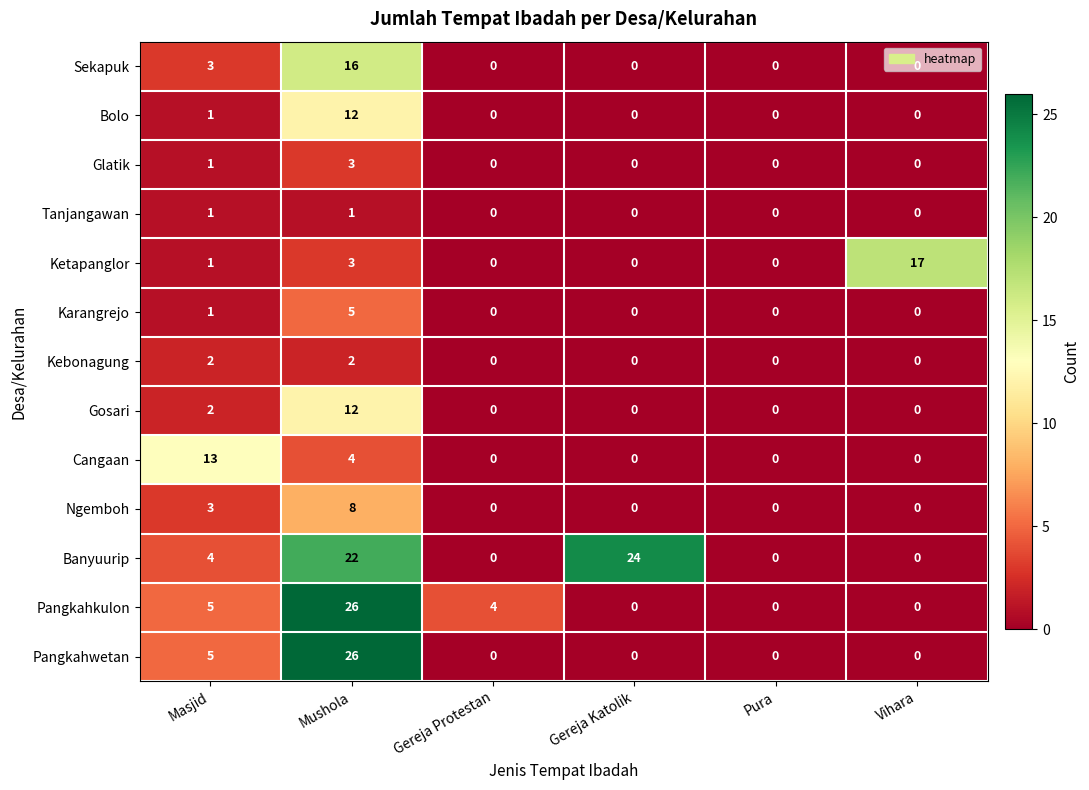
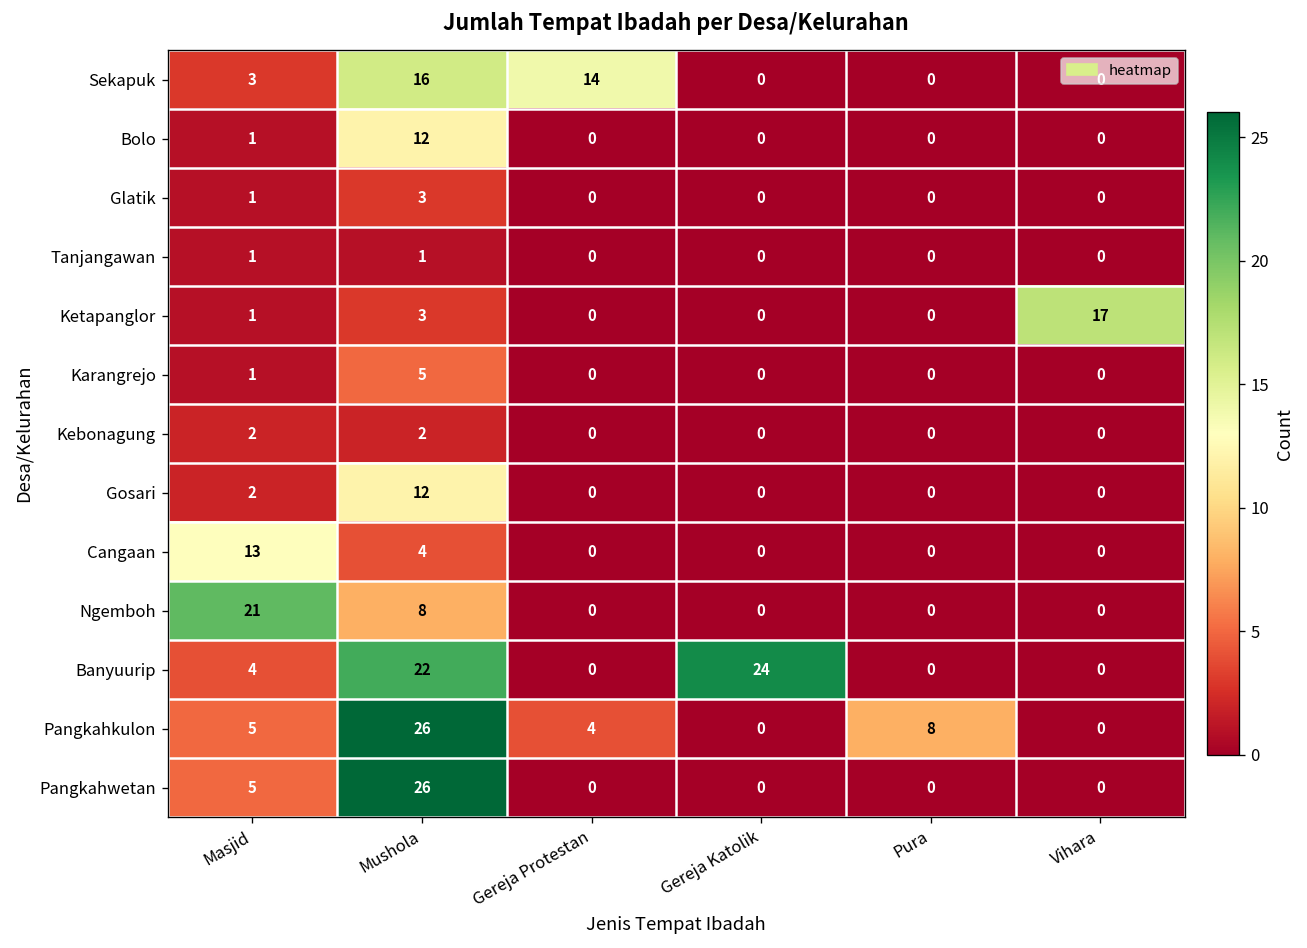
Sekapuk, Gereja Protestan: 0 -> 14
Ngemboh, Masjid: 3 -> 21
Pangkahkulon, Pura: 0 -> 8
